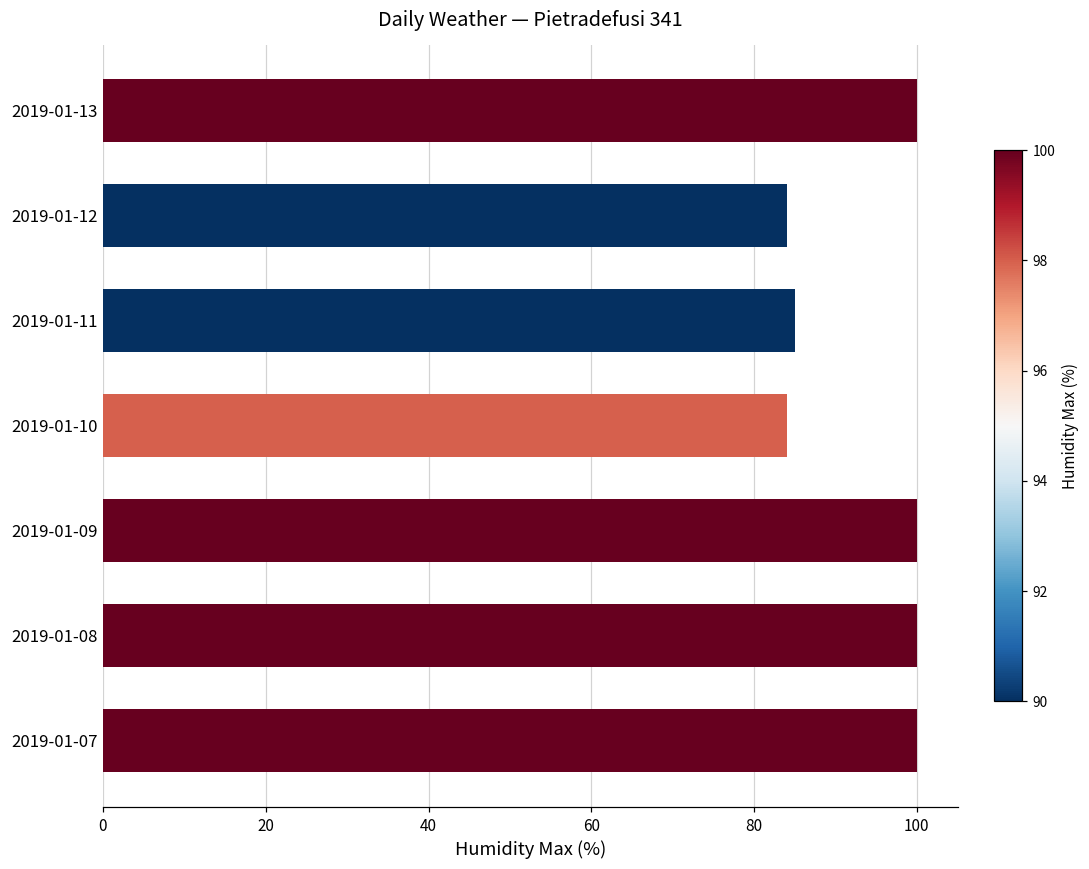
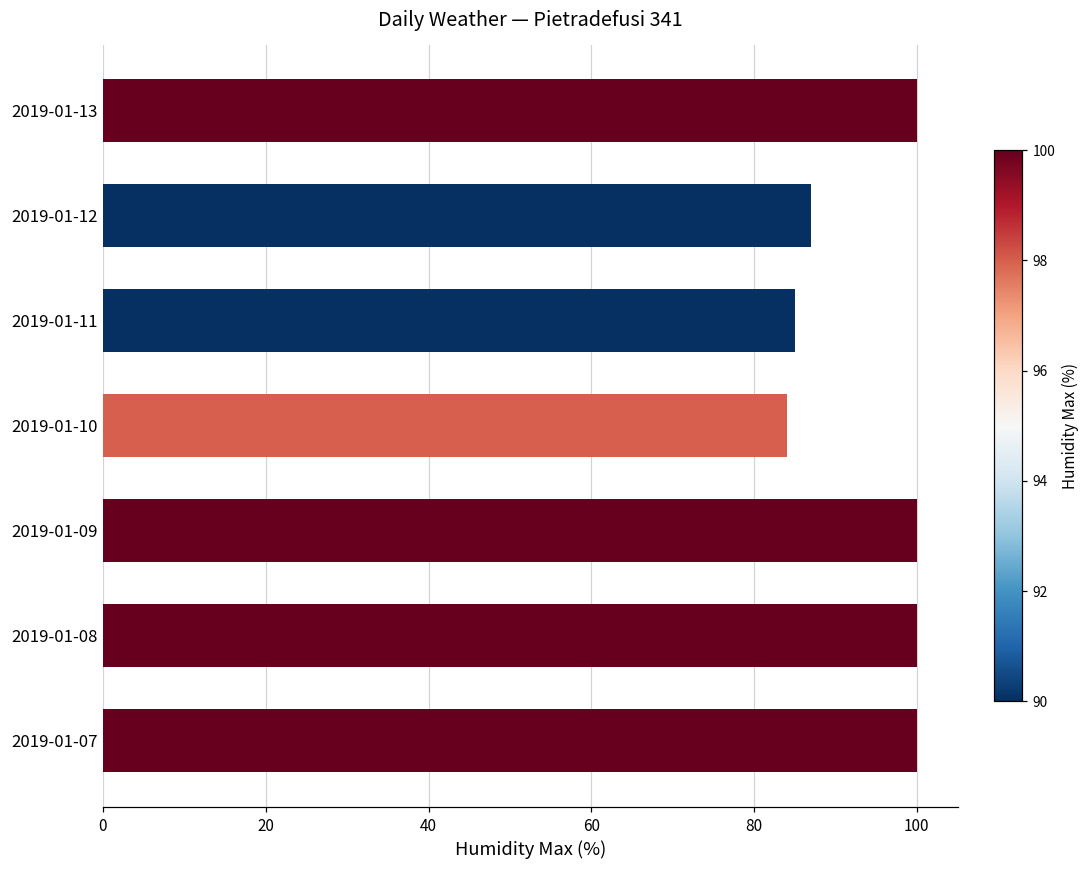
2019-01-12: 84 -> 87
